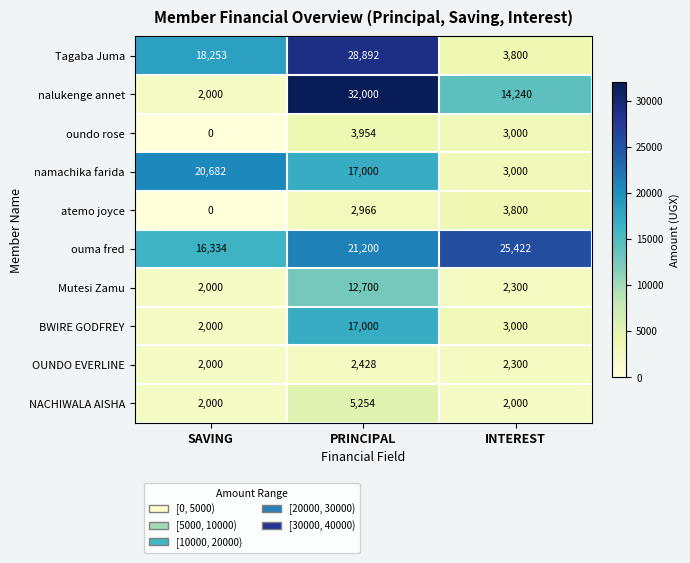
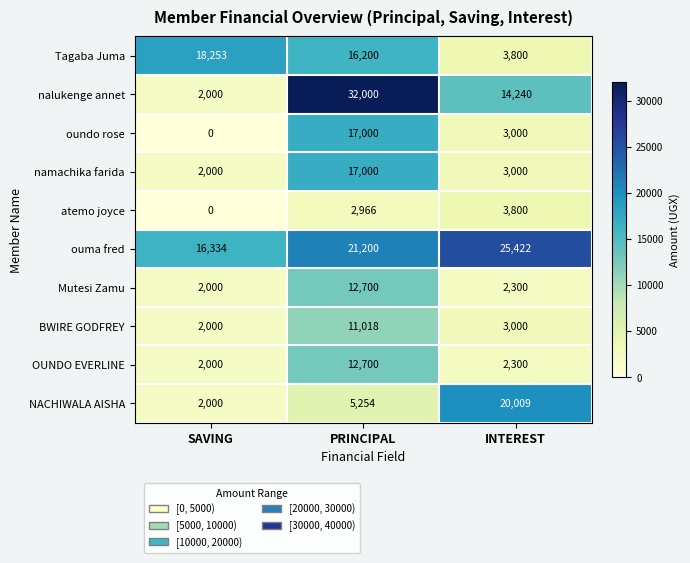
Tagaba Juma, PRINCIPAL: 28,892 -> 16,200
oundo rose, PRINCIPAL: 3,954 -> 17,000
namachika farida, SAVING: 20,682 -> 2,000
BWIRE GODFREY, PRINCIPAL: 17,000 -> 11,018
OUNDO EVERLINE, PRINCIPAL: 2,428 -> 12,700
NACHIWALA AISHA, INTEREST: 2,000 -> 20,009
